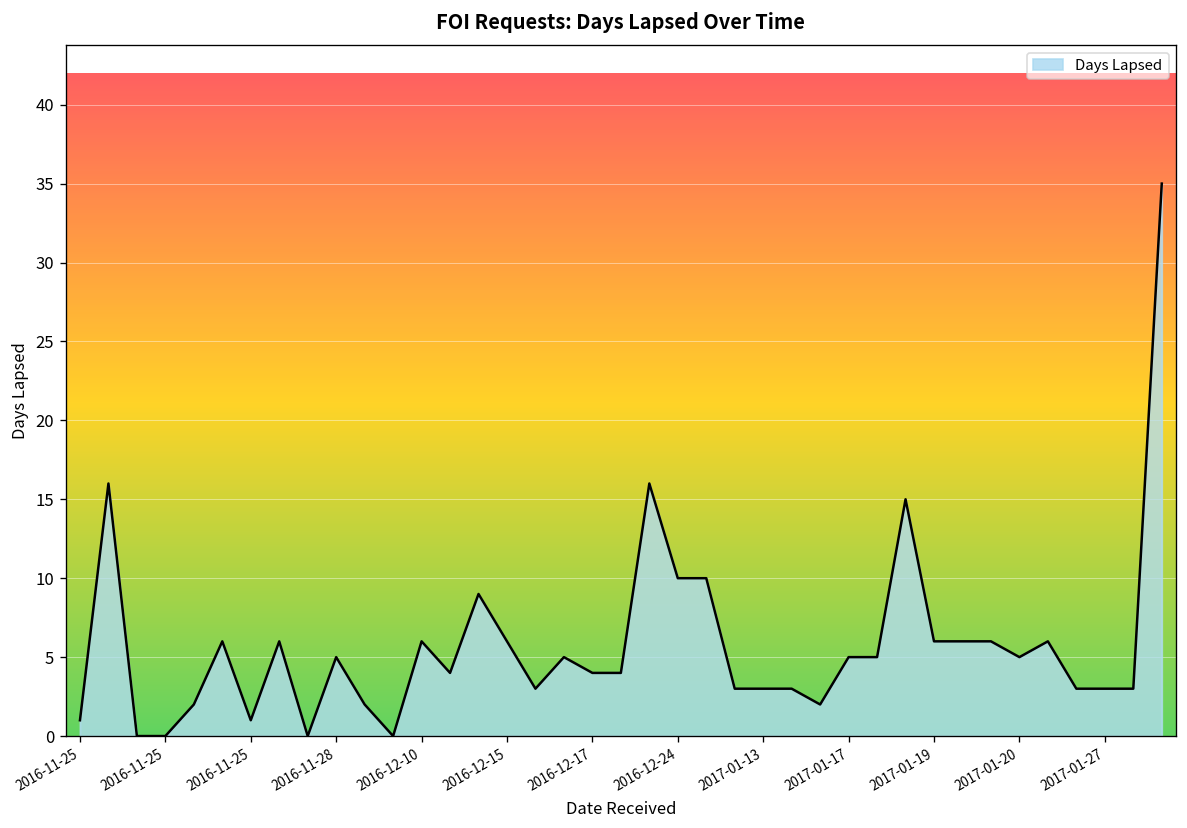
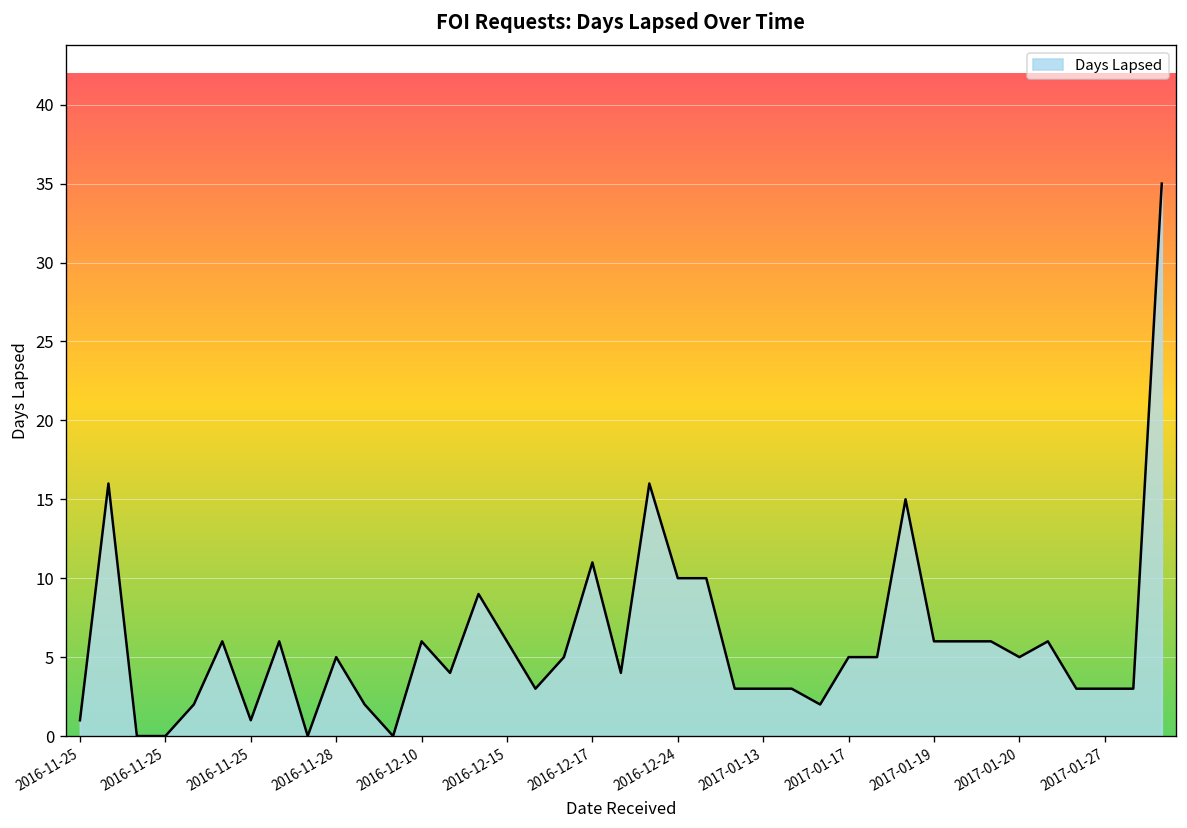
2016-12-17: 4 -> 11
